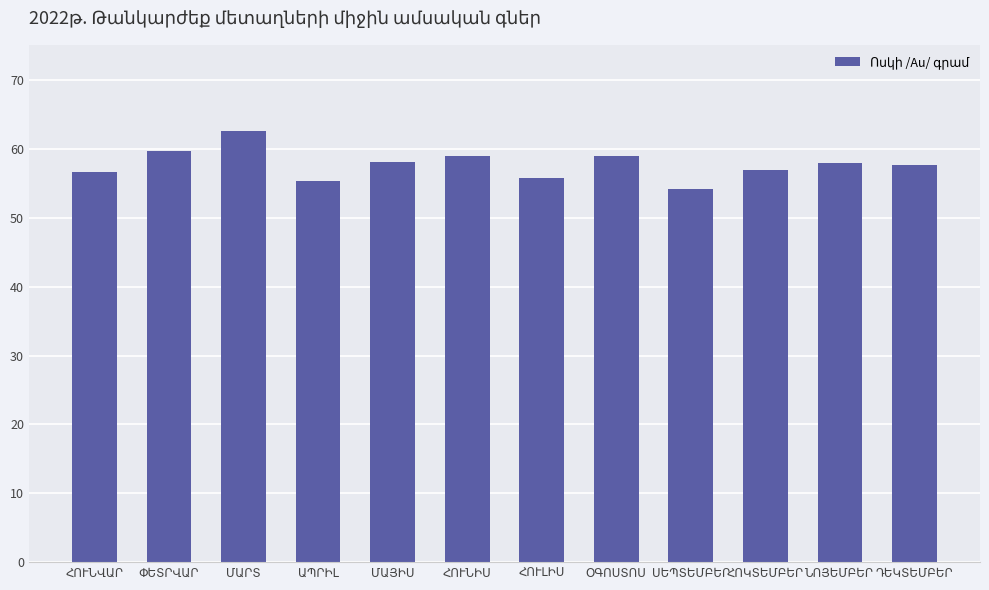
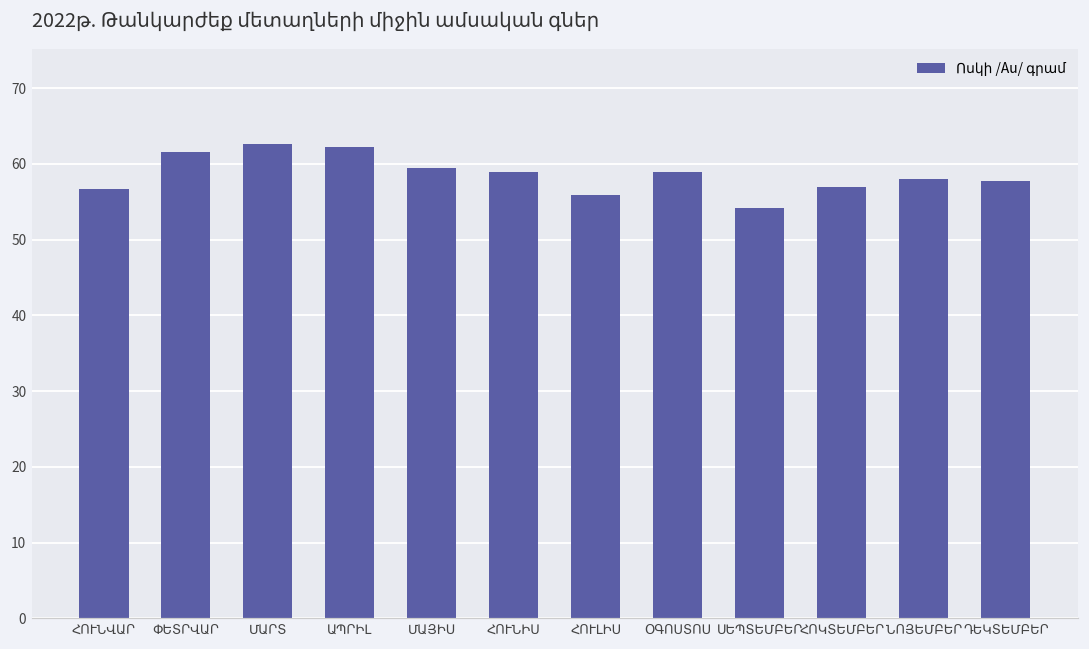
ՓԵՏՐՎԱՐ: 60 -> 62
ԱՊՐԻԼ: 55 -> 62
ՄԱՅԻՍ: 58 -> 59
